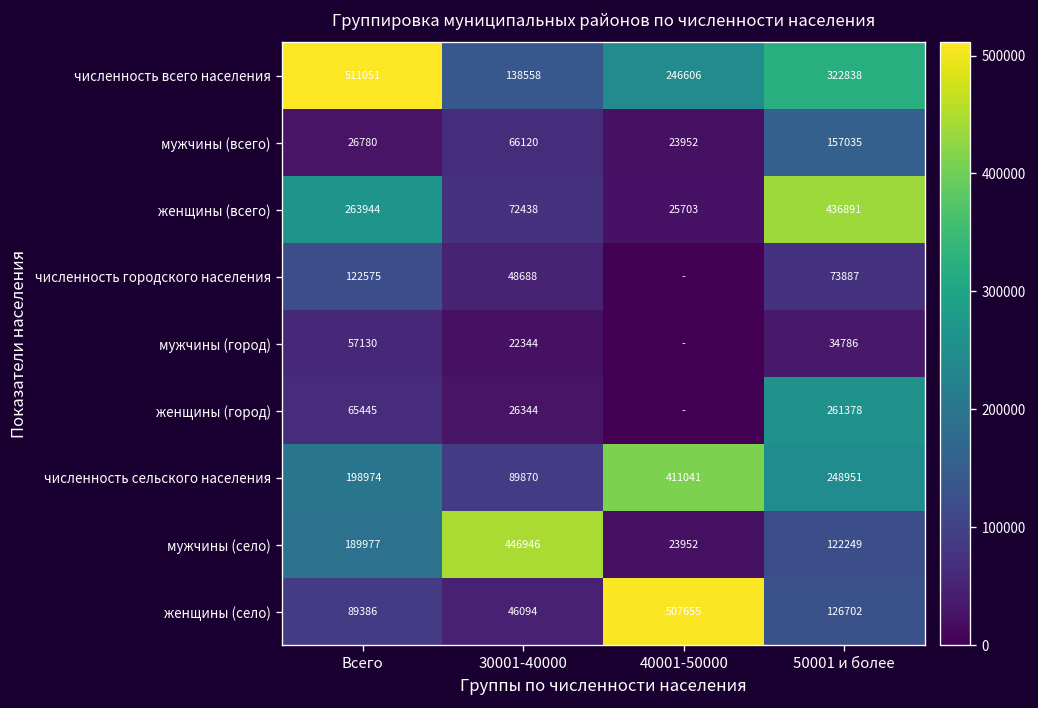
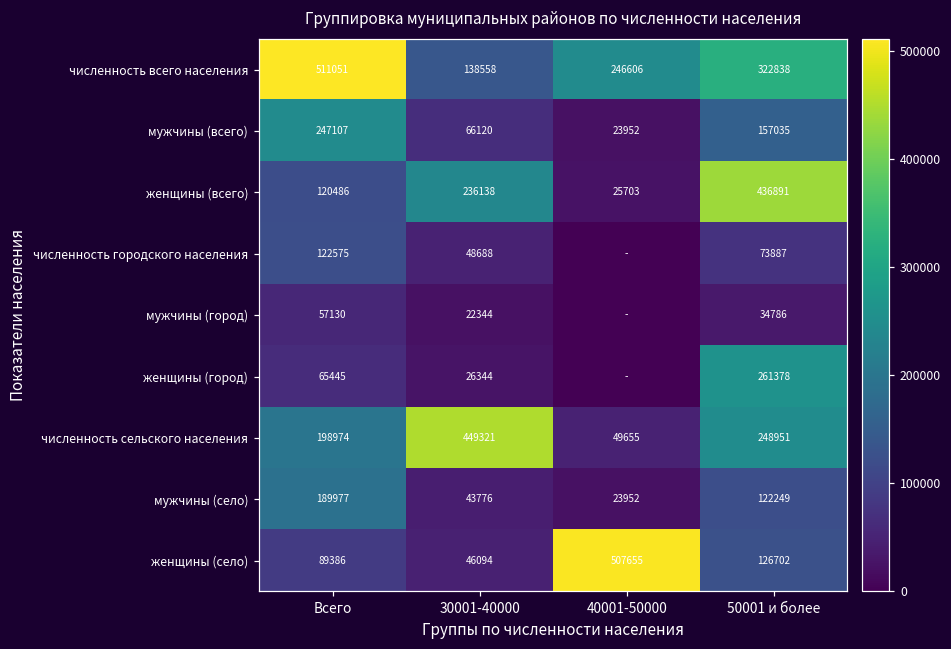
мужчины (всего), Всего: 26780 -> 247107
женщины (всего), Всего: 263944 -> 120486
женщины (всего), 30001-40000: 72438 -> 236138
численность сельского населения, 30001-40000: 89870 -> 449321
численность сельского населения, 40001-50000: 411041 -> 49655
мужчины (село), 30001-40000: 446946 -> 43776
